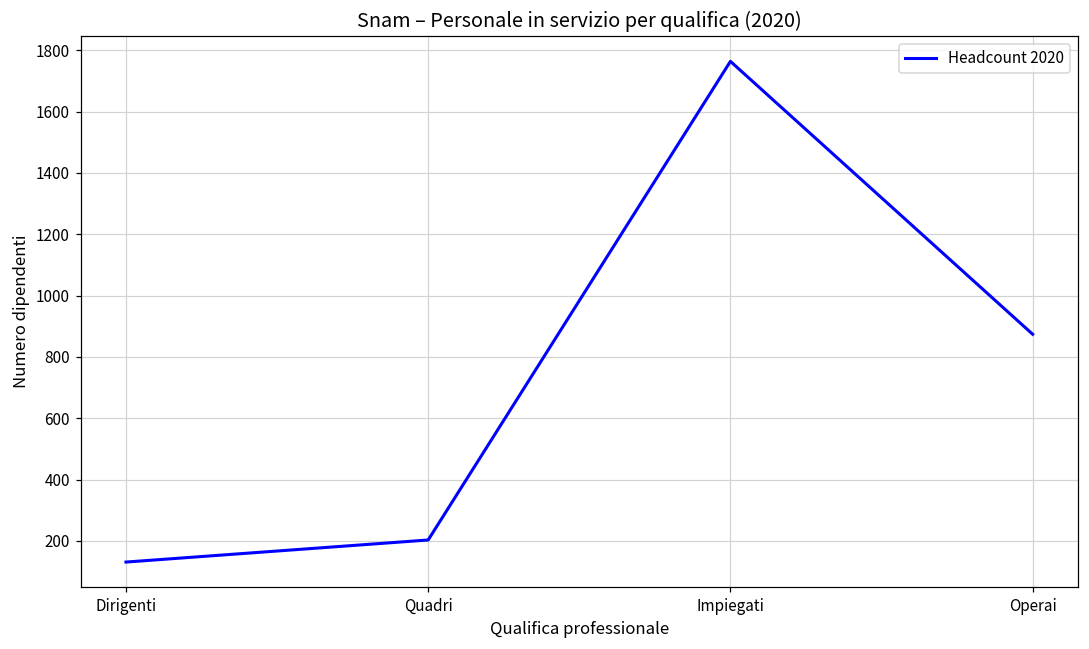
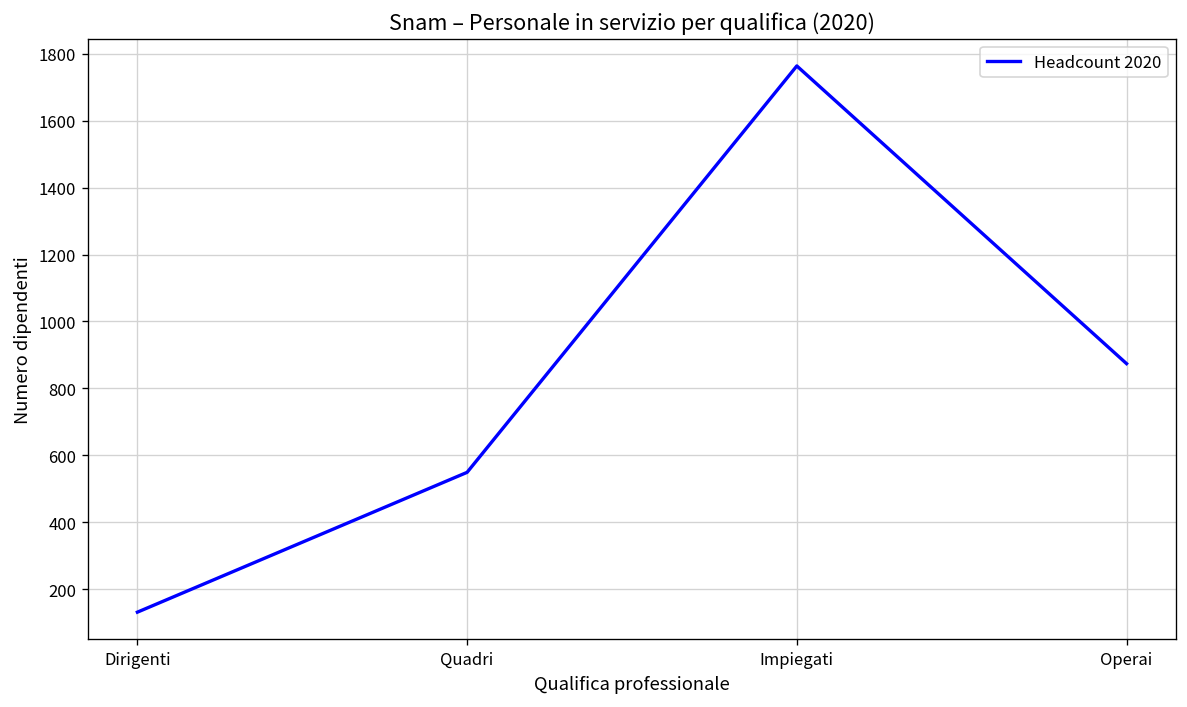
Quadri: 200 -> 550
